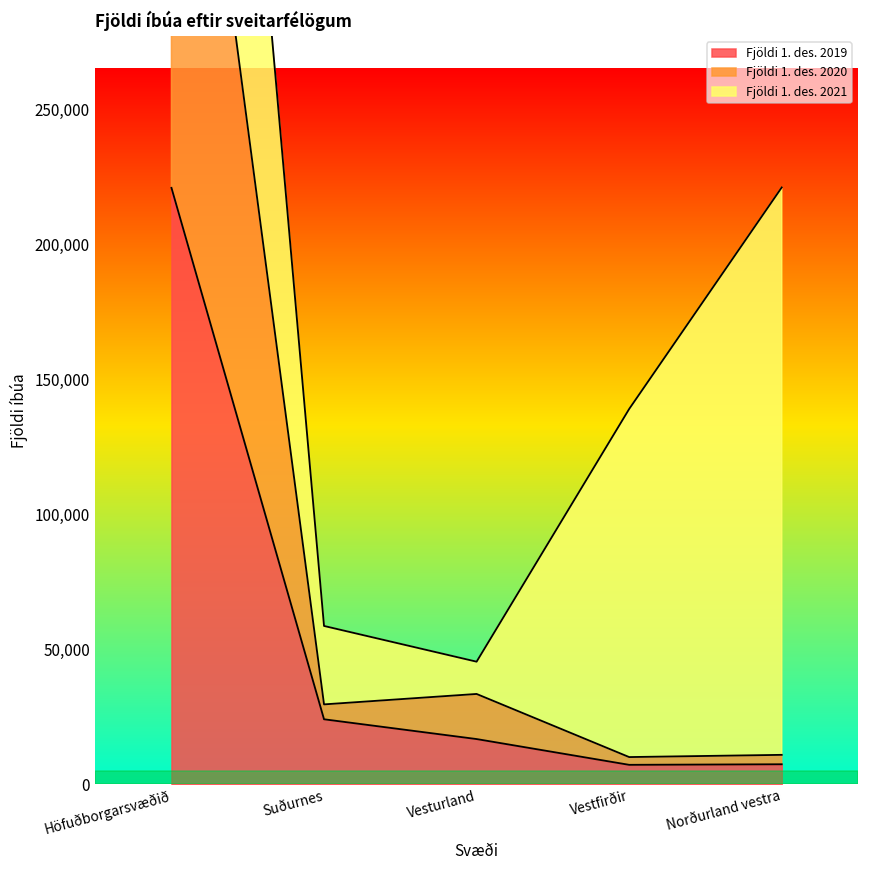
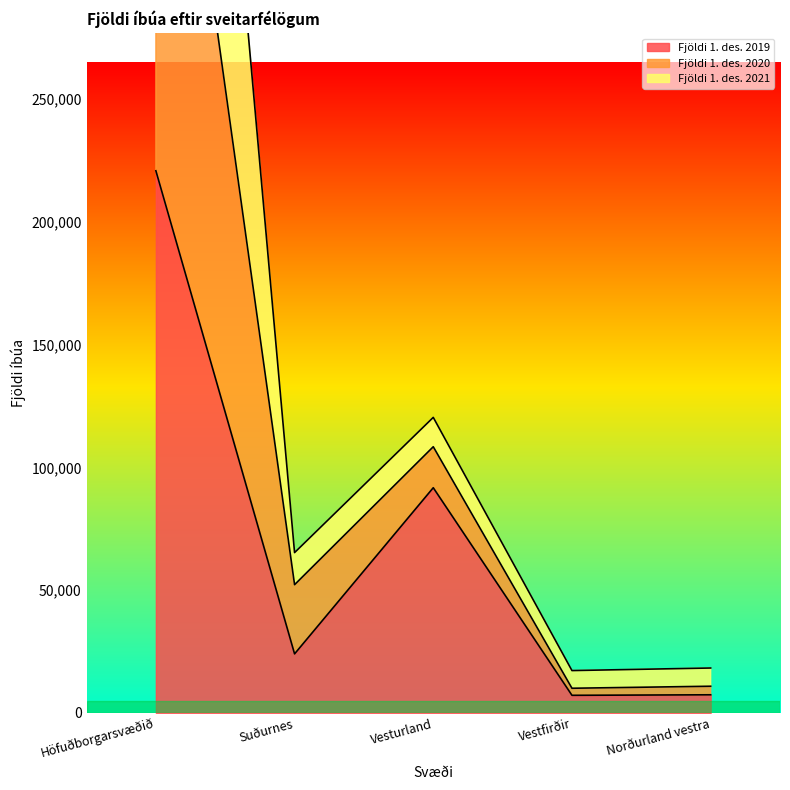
Fjöldi 1. des. 2020, Suðurnes: 6,000 -> 28,000
Fjöldi 1. des. 2021, Suðurnes: 29,000 -> 13,000
Fjöldi 1. des. 2019, Vesturland: 17,000 -> 92,000
Fjöldi 1. des. 2021, Vestfirðir: 129,000 -> 7,000
Fjöldi 1. des. 2021, Norðurland vestra: 210,000 -> 7,000
